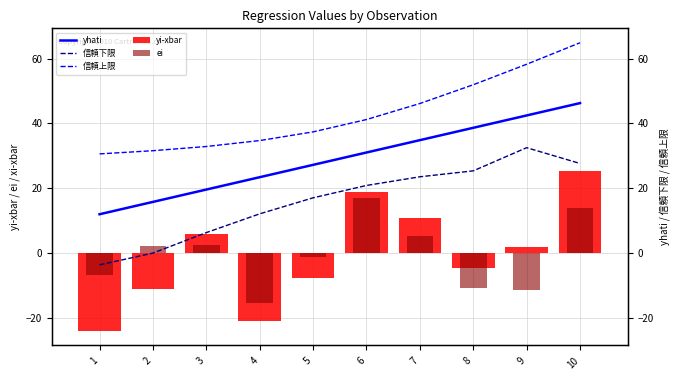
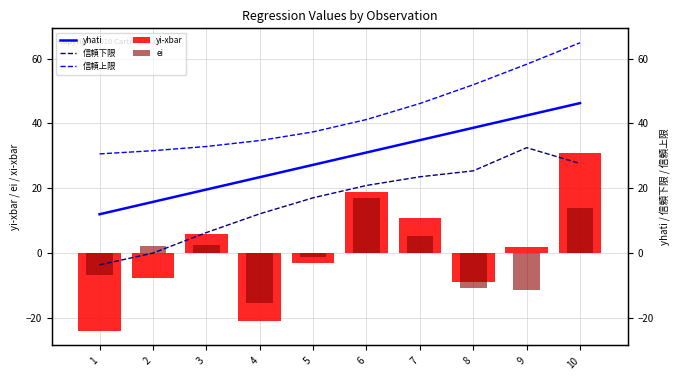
yi-xbar, 2: -11 -> -8
yi-xbar, 5: -8 -> -3
yi-xbar, 8: -5 -> -9
yi-xbar, 10: 25 -> 31
